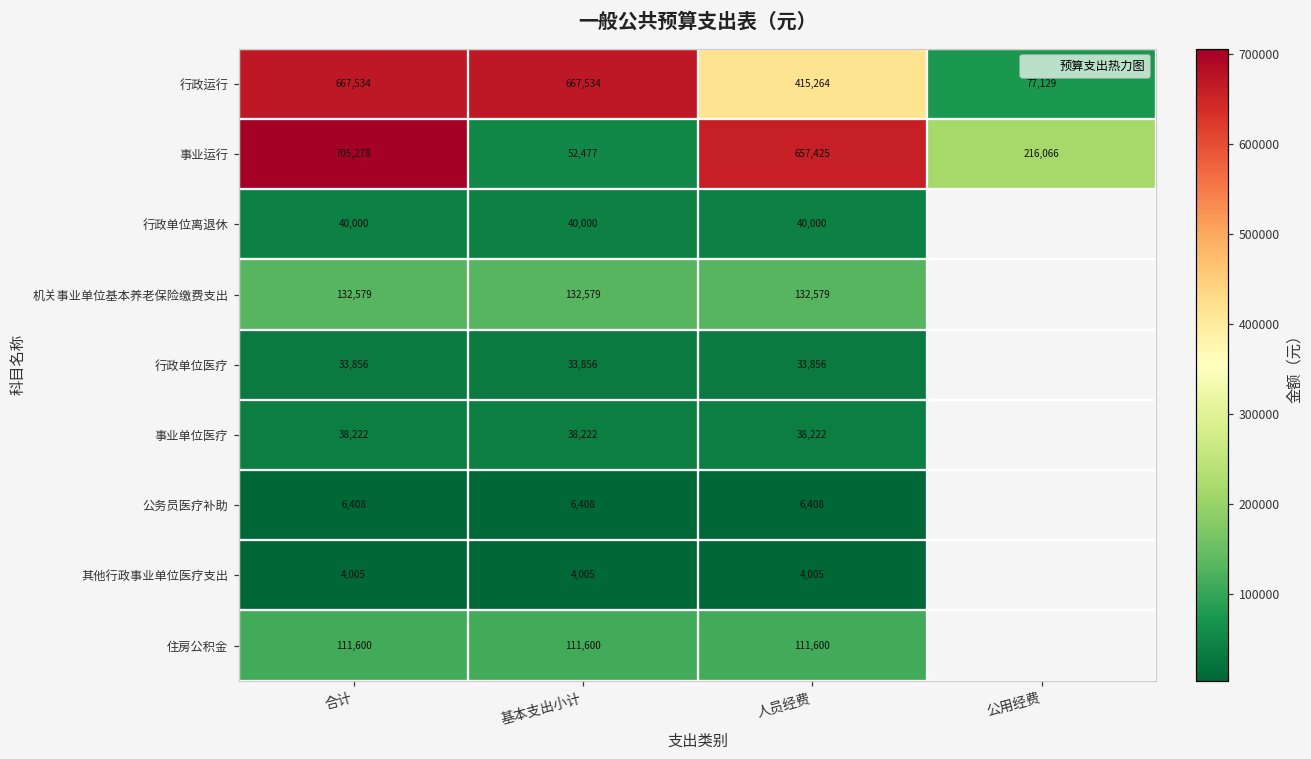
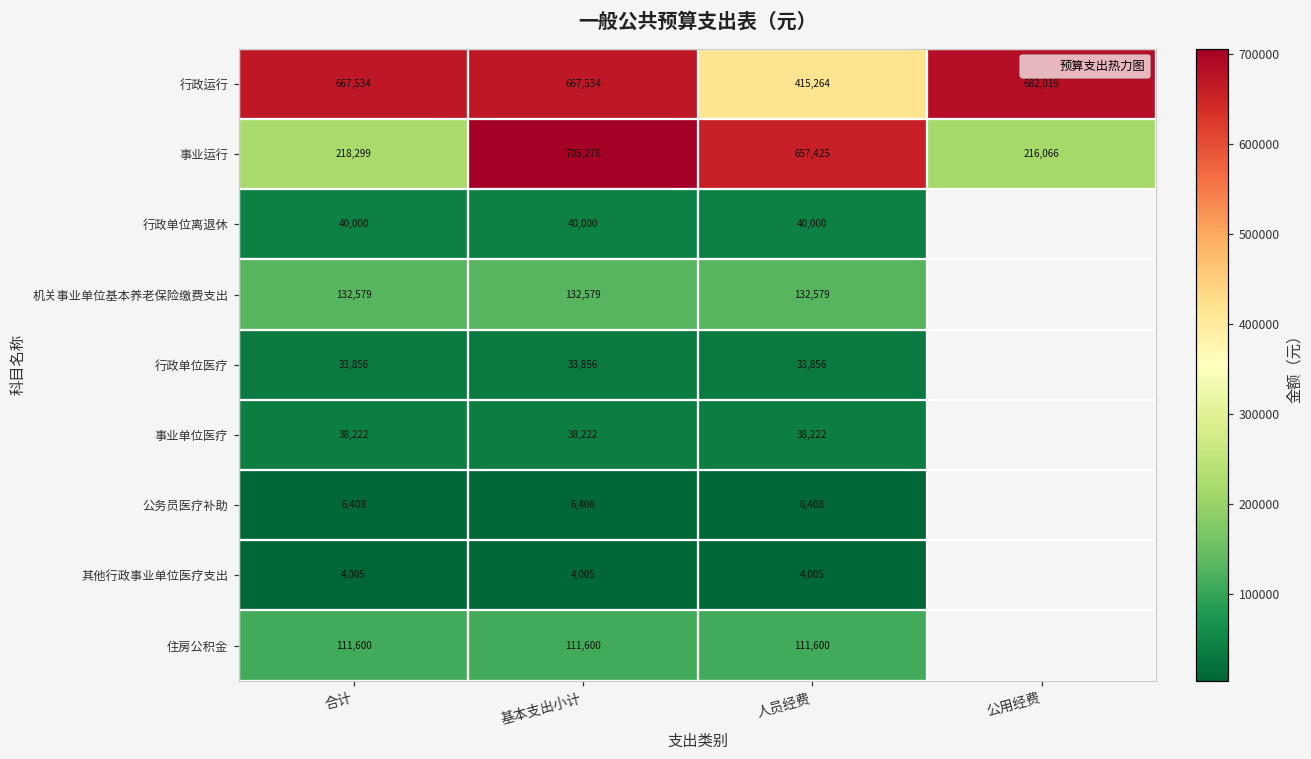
行政运行, 公用经费: 77,129 -> 682,019
事业运行, 合计: 705,278 -> 218,299
事业运行, 基本支出小计: 52,477 -> 705,278
